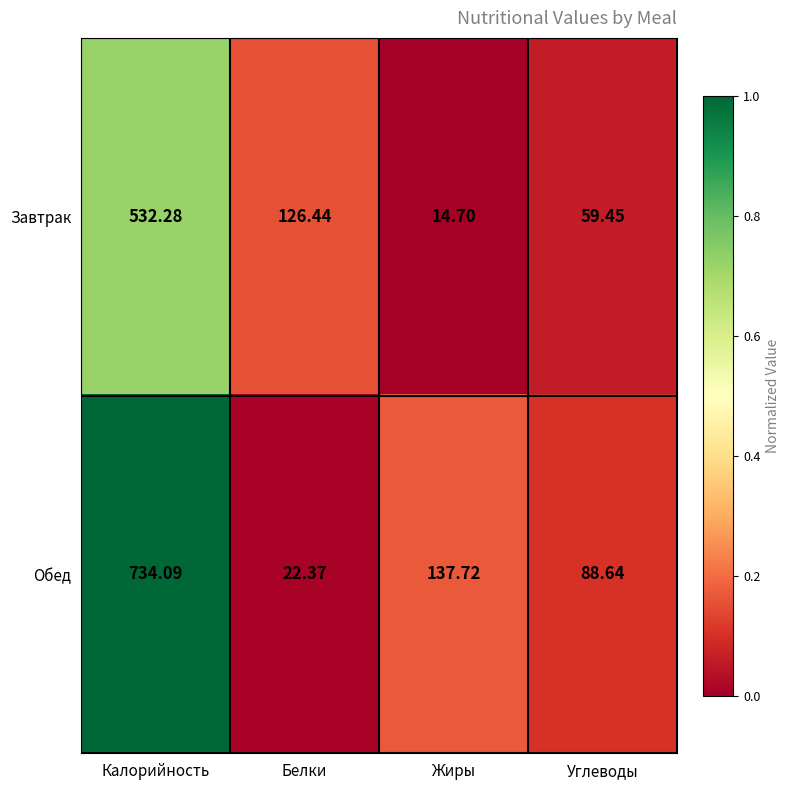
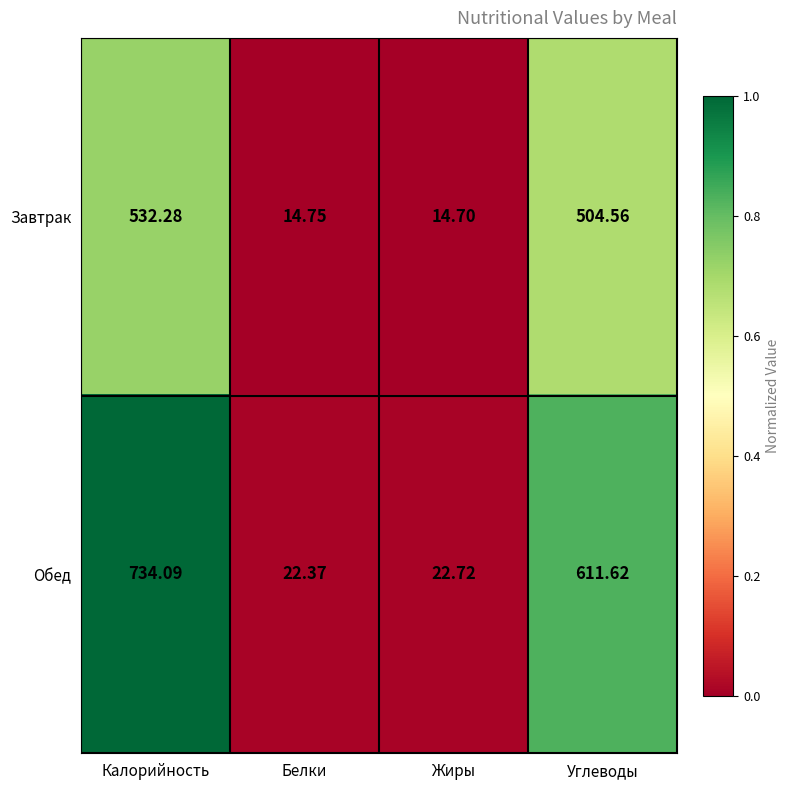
Завтрак, Белки: 126.44 -> 14.75
Завтрак, Углеводы: 59.45 -> 504.56
Обед, Жиры: 137.72 -> 22.72
Обед, Углеводы: 88.64 -> 611.62
